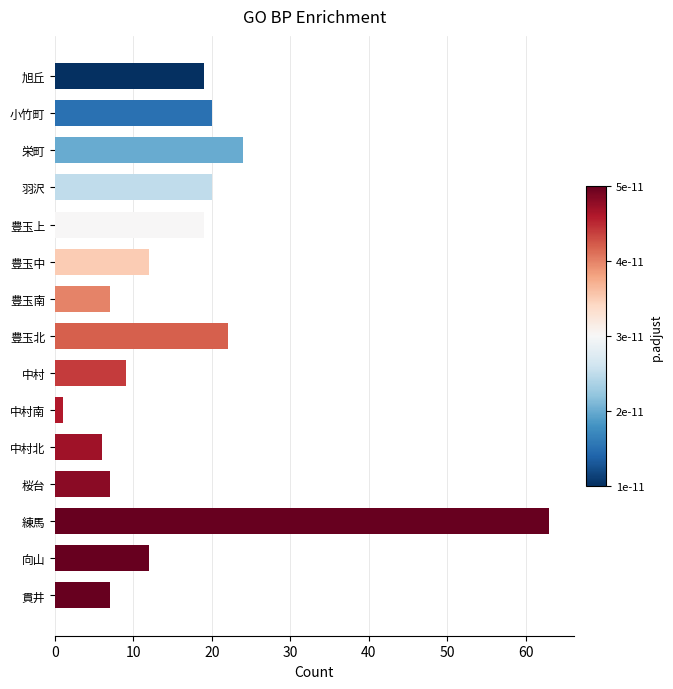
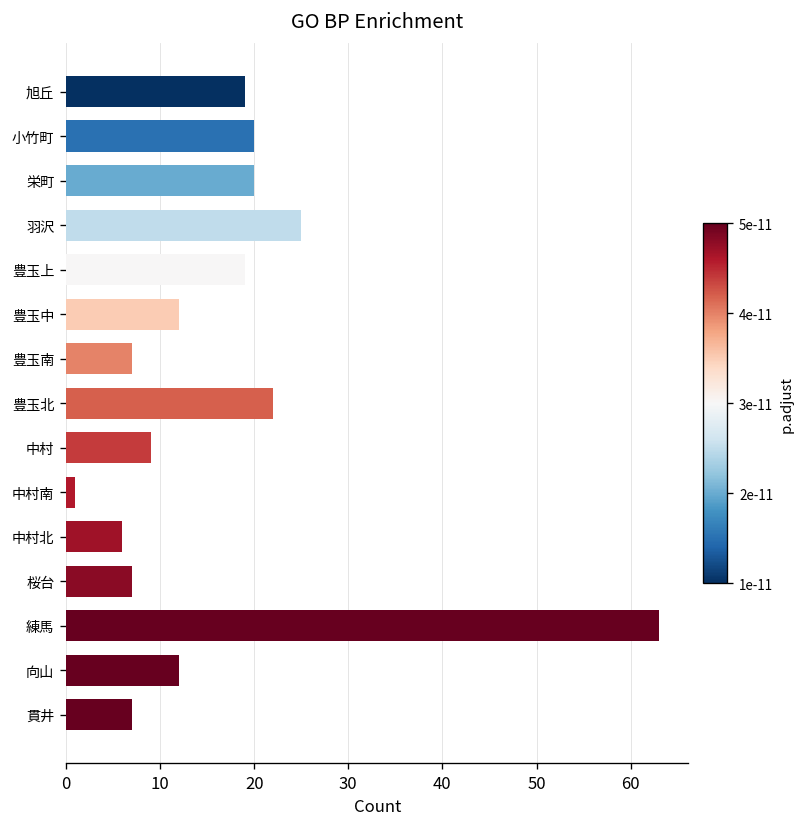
栄町: 24 -> 20
羽沢: 20 -> 25
